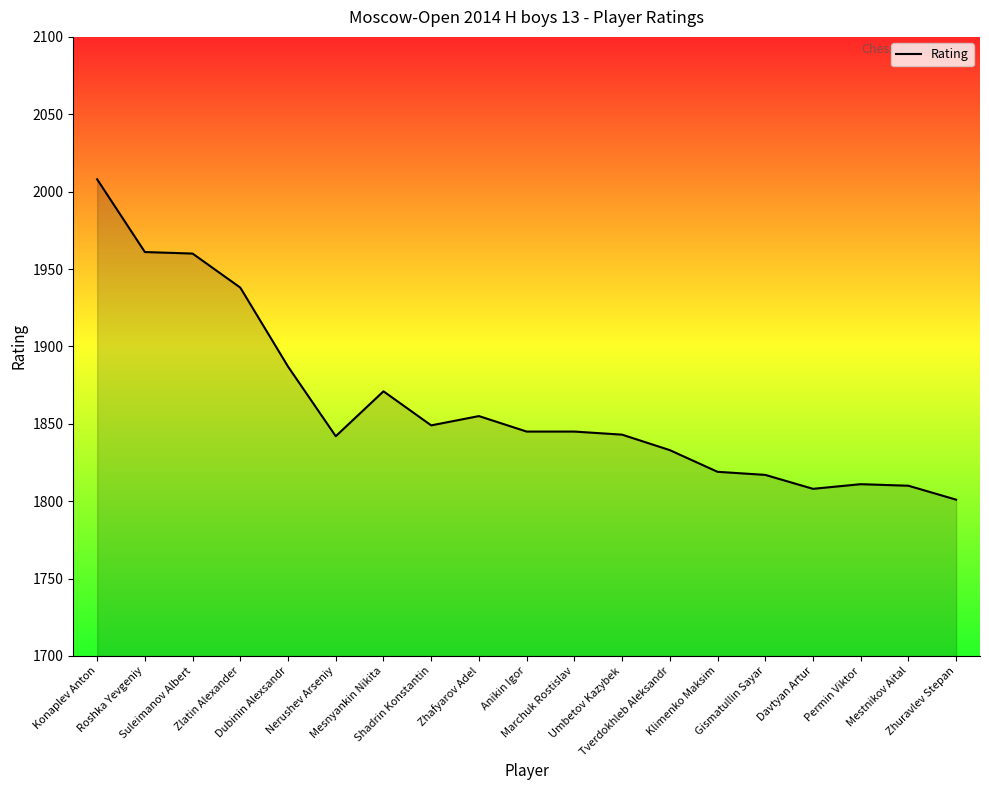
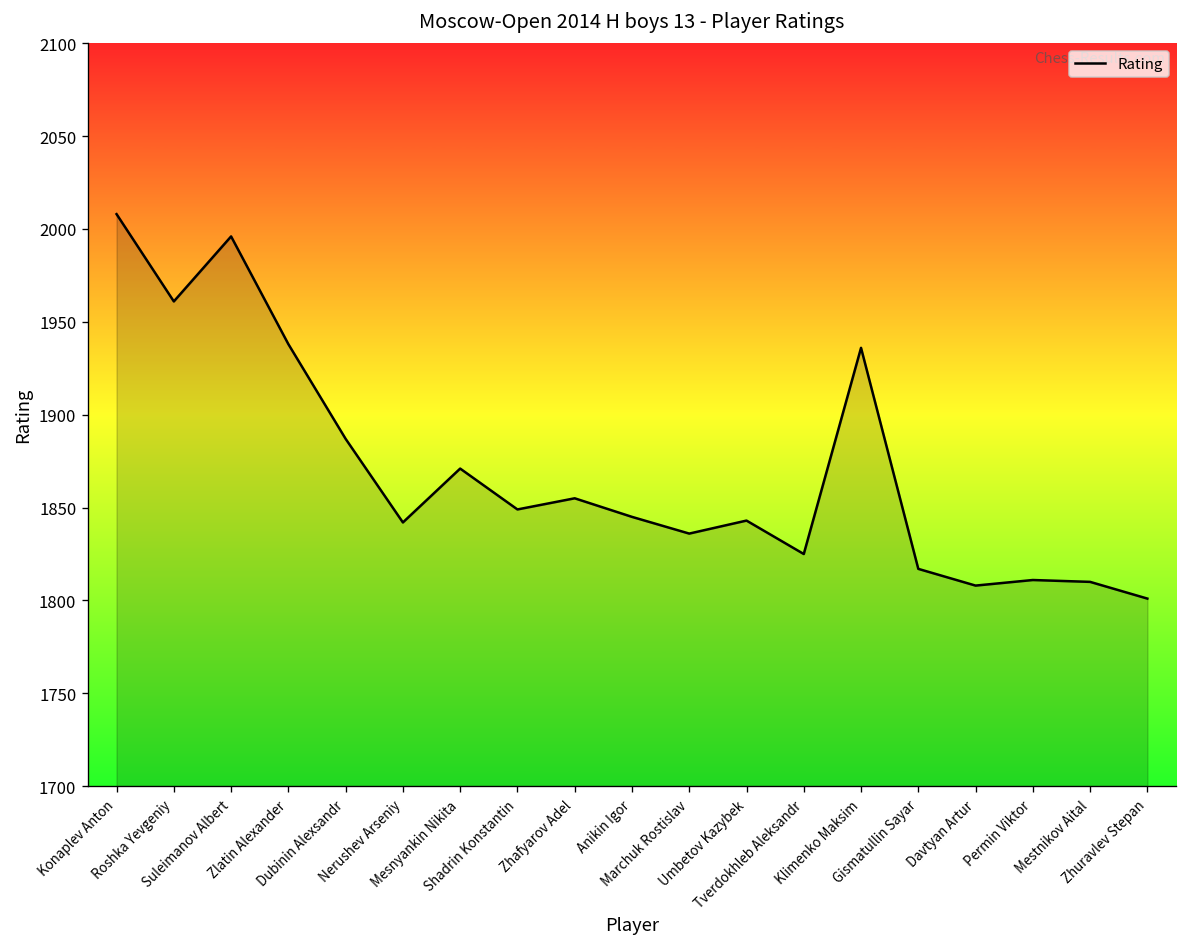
Suleimanov Albert: 1960 -> 1996
Marchuk Rostislav: 1845 -> 1836
Tverdokhleb Aleksandr: 1833 -> 1825
Klimenko Maksim: 1819 -> 1936
